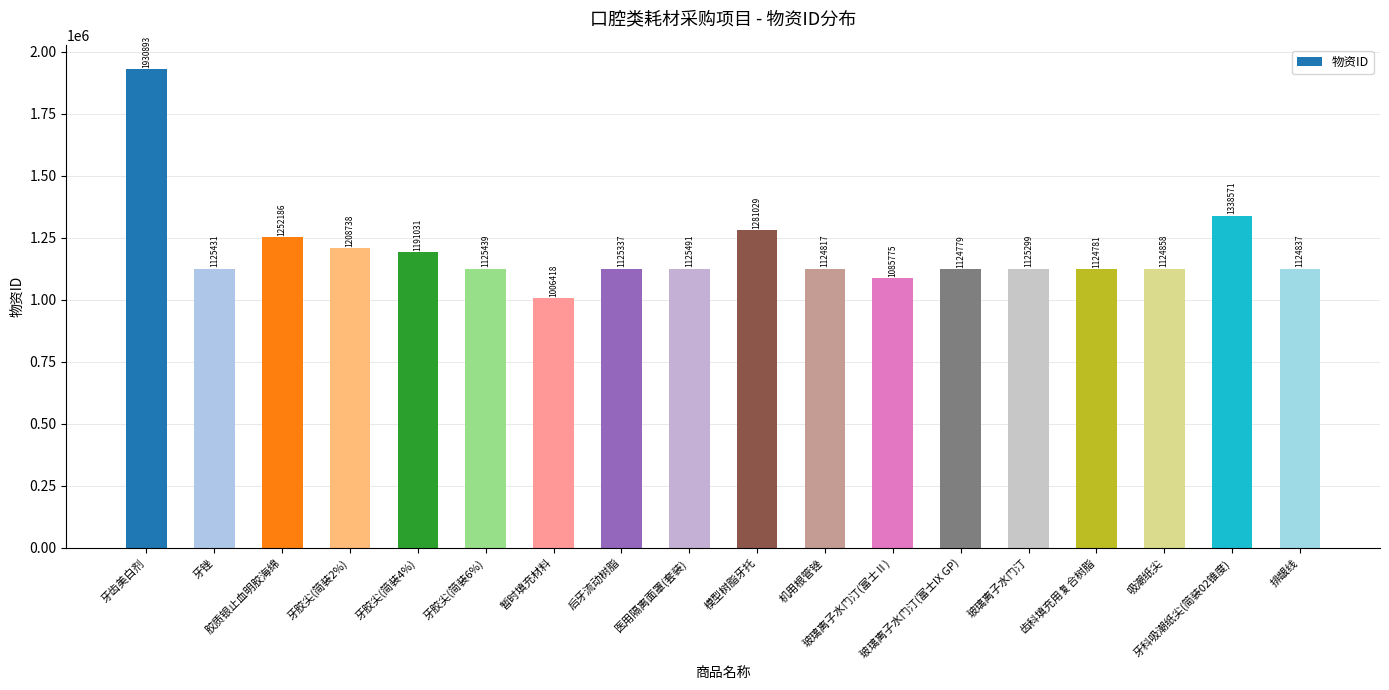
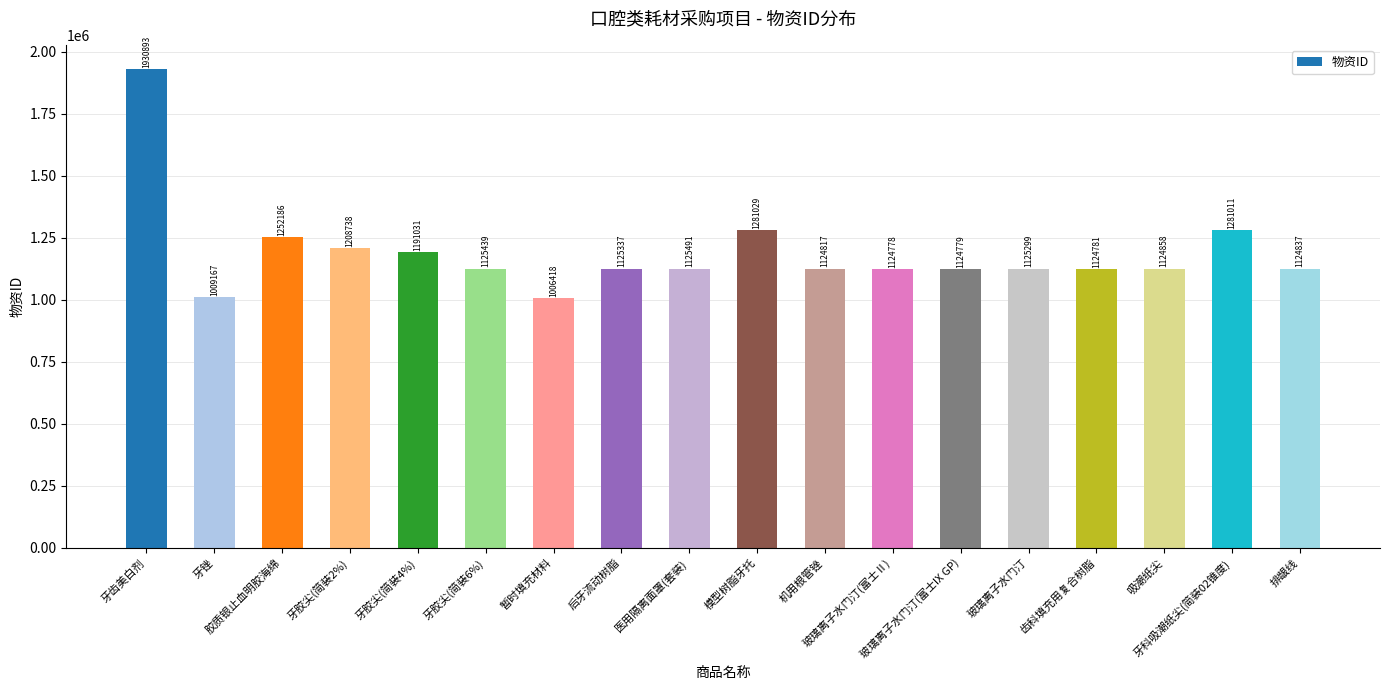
牙锉: 1125431 -> 1009167
玻璃离子水门汀(富士Ⅱ): 1085775 -> 1124778
牙科吸潮纸尖(简装02锥度): 1338571 -> 1281011
